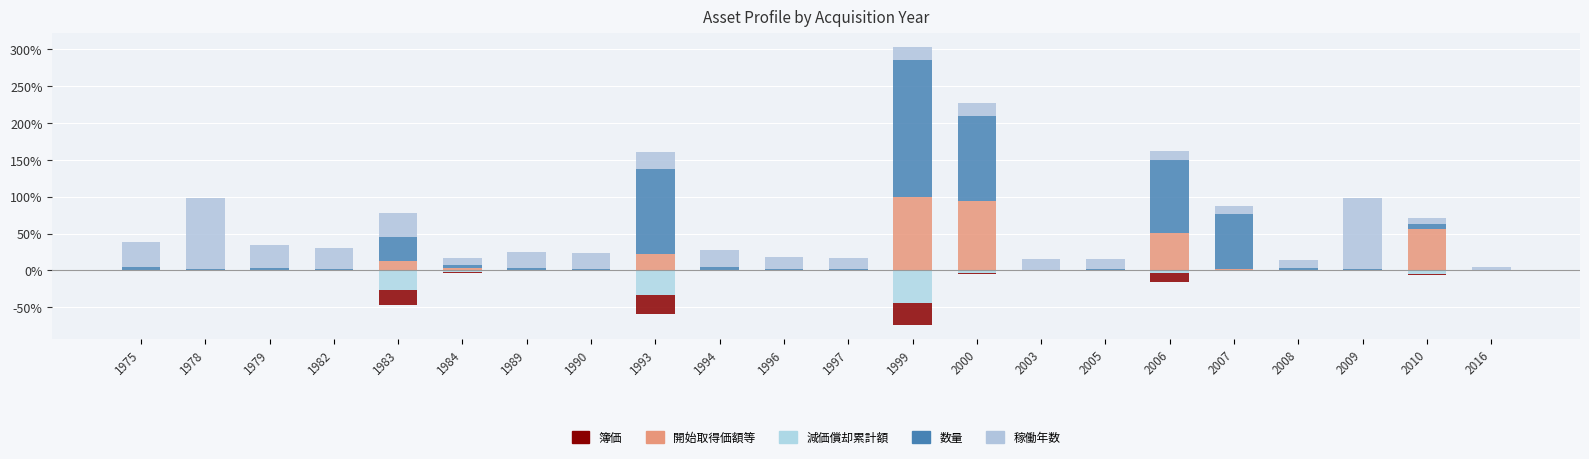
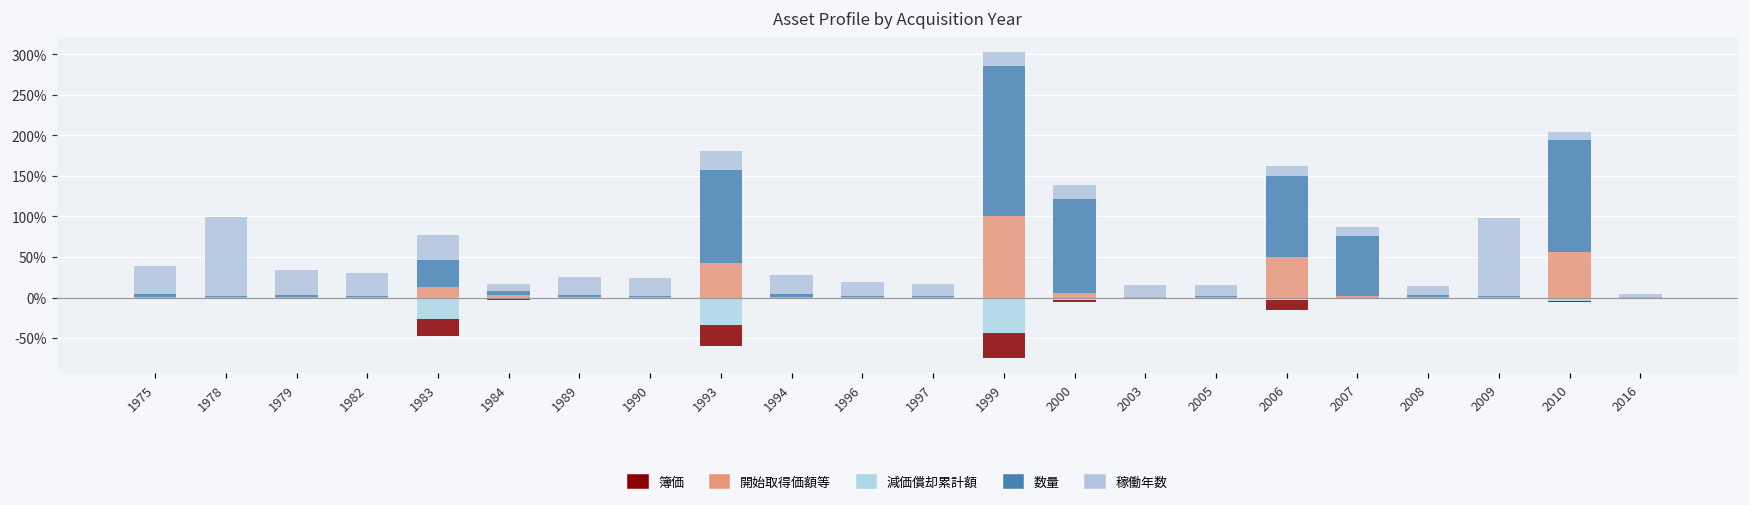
開始取得価額等, 1993: 20% -> 40%
開始取得価額等, 2000: 90% -> 10%
数量, 2010: 10% -> 140%
